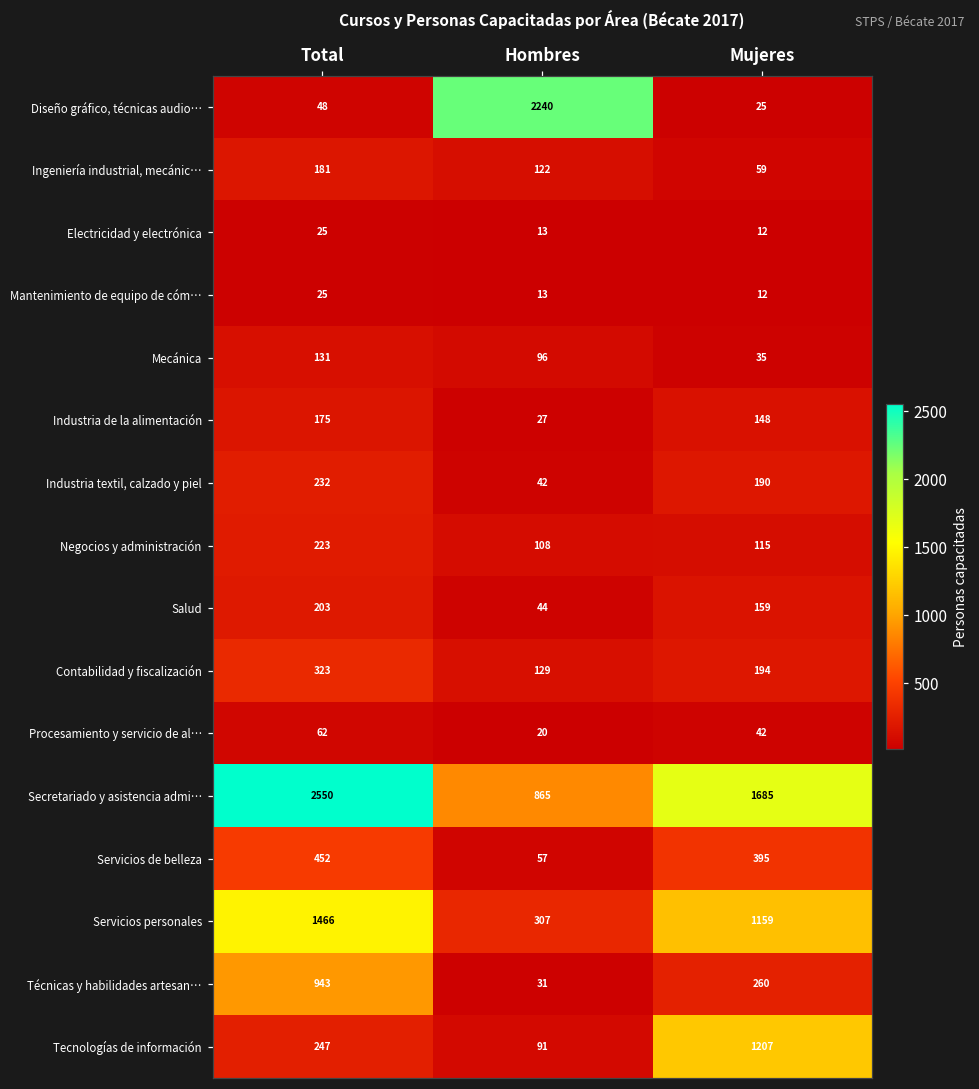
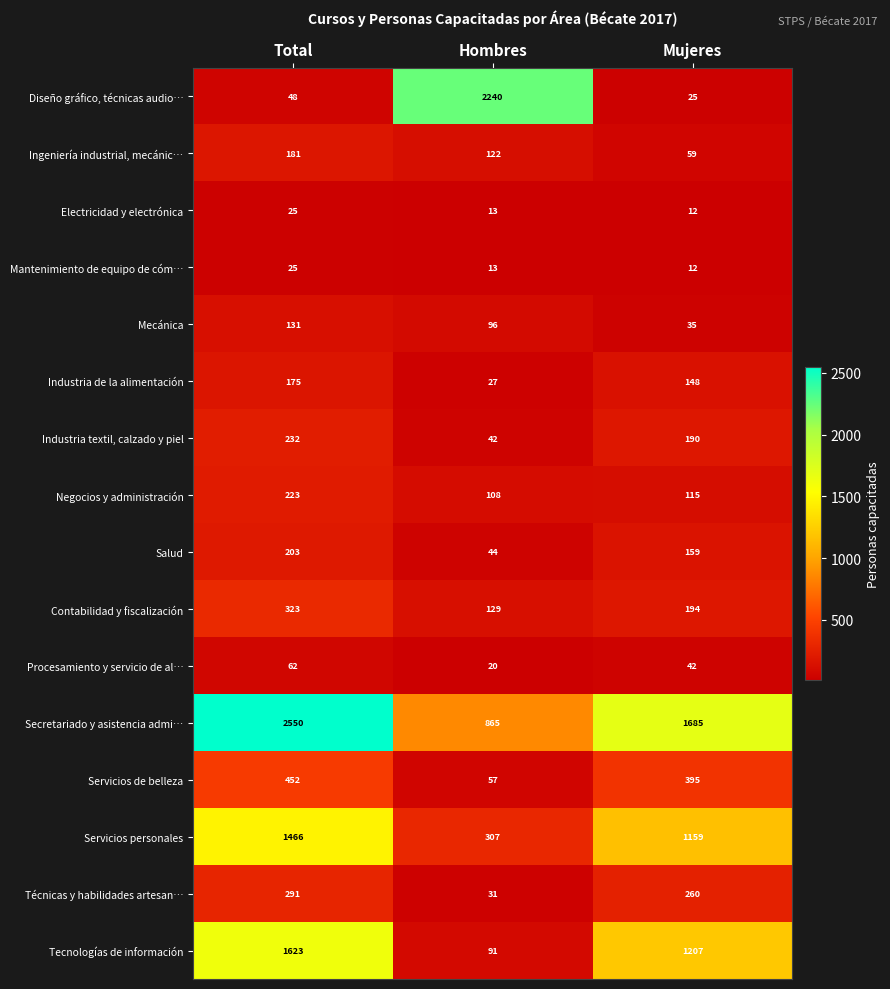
Técnicas y habilidades artesan…, Total: 943 -> 291
Tecnologías de información, Total: 247 -> 1623
